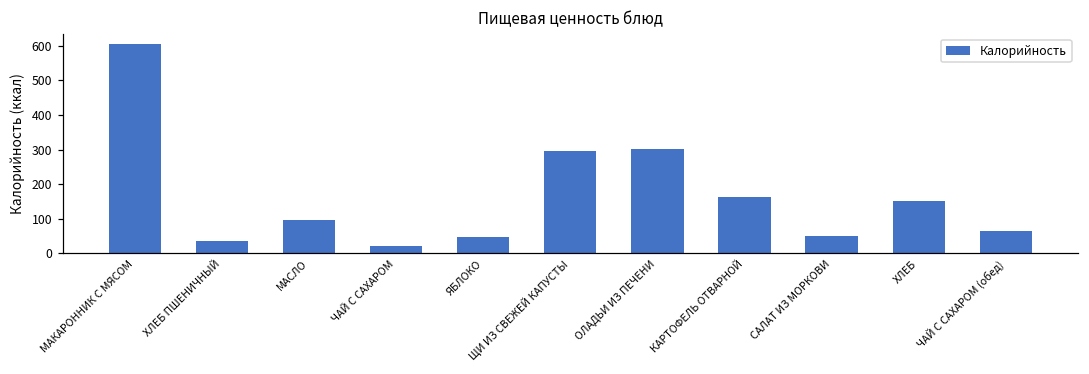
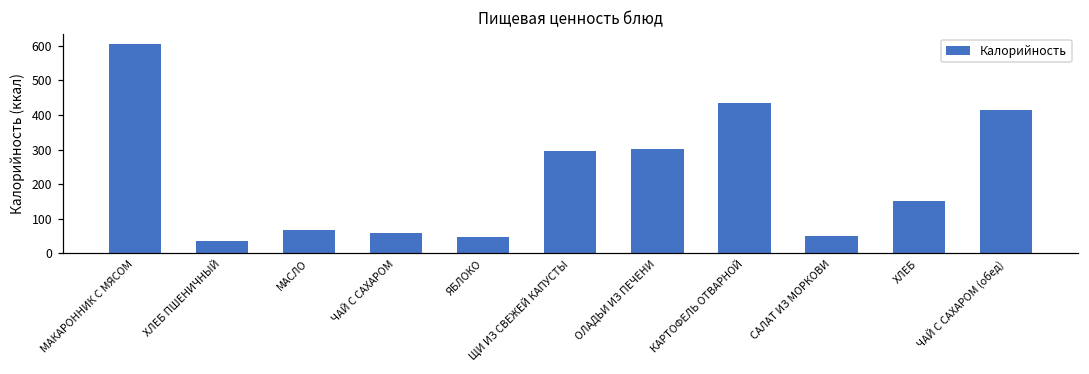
МАСЛО: 100 -> 70
ЧАЙ С САХАРОМ: 20 -> 60
КАРТОФЕЛЬ ОТВАРНОЙ: 160 -> 440
ЧАЙ С САХАРОМ (обед): 60 -> 410
